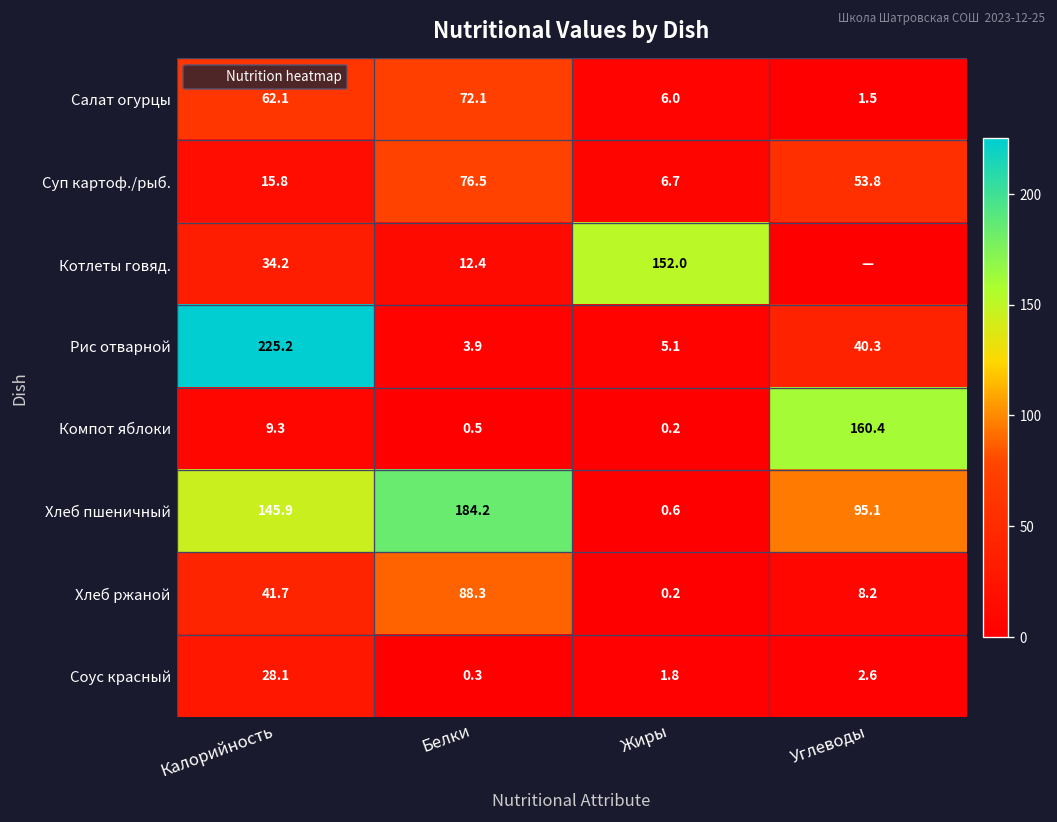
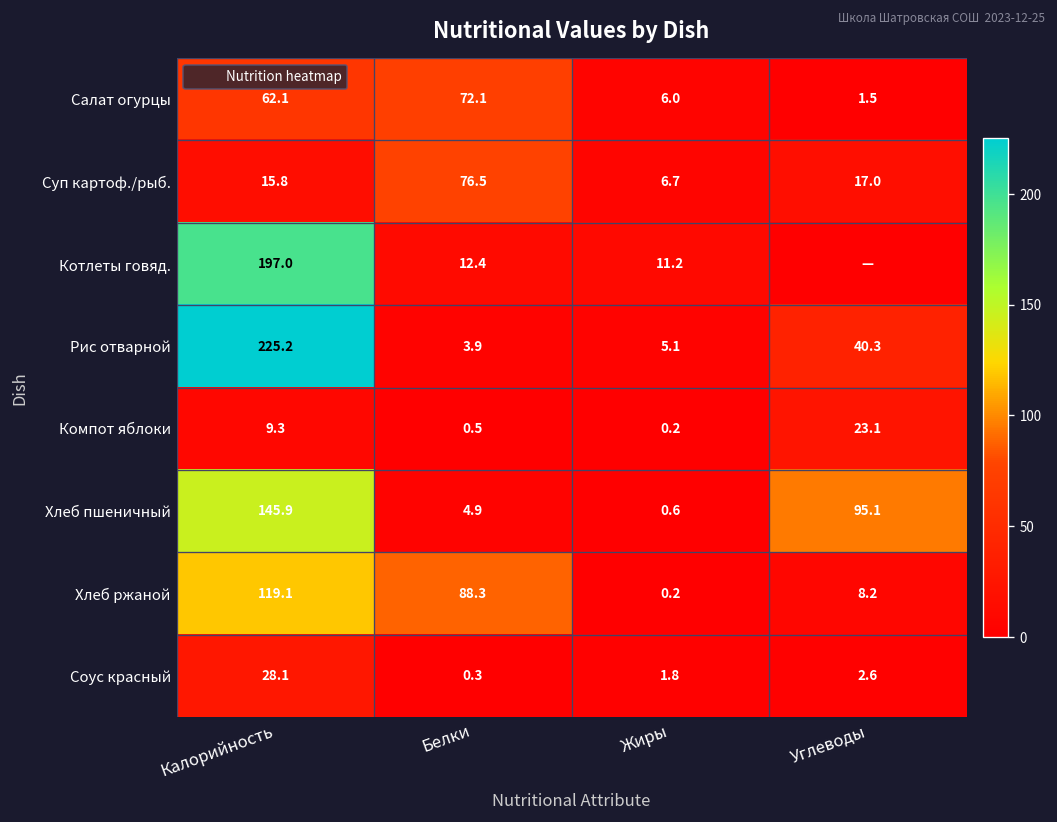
Суп картоф./рыб., Углеводы: 53.8 -> 17.0
Котлеты говяд., Калорийность: 34.2 -> 197.0
Котлеты говяд., Жиры: 152.0 -> 11.2
Компот яблоки, Углеводы: 160.4 -> 23.1
Хлеб пшеничный, Белки: 184.2 -> 4.9
Хлеб ржаной, Калорийность: 41.7 -> 119.1
